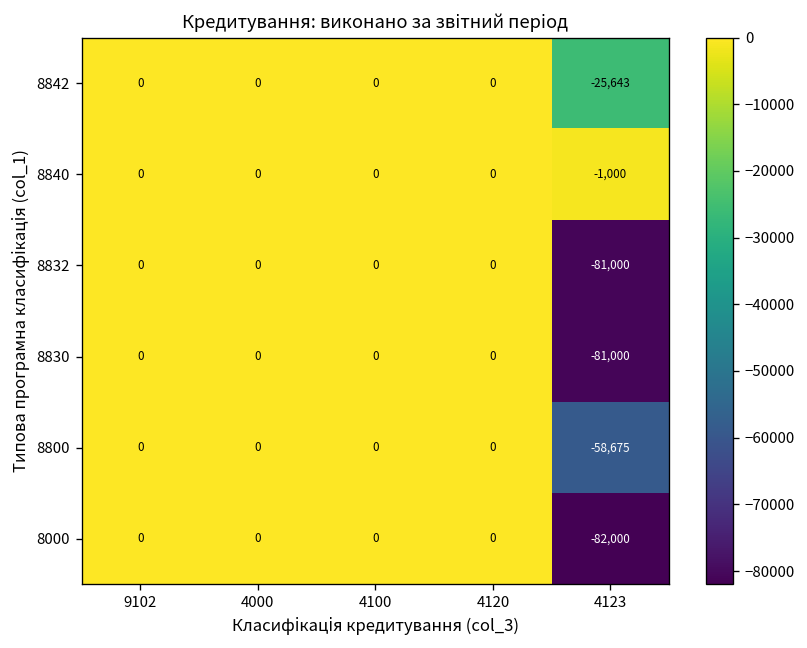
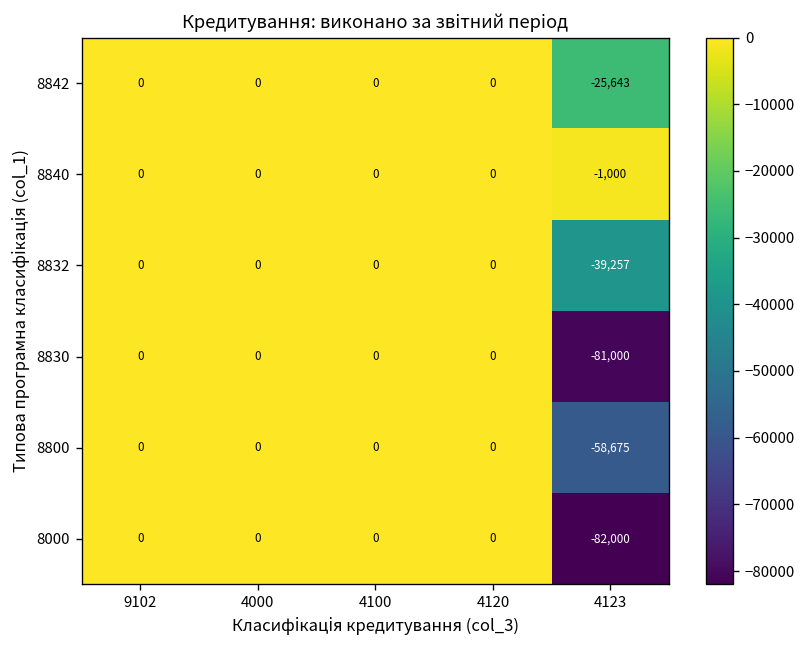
8832, 4123: -81,000 -> -39,257
